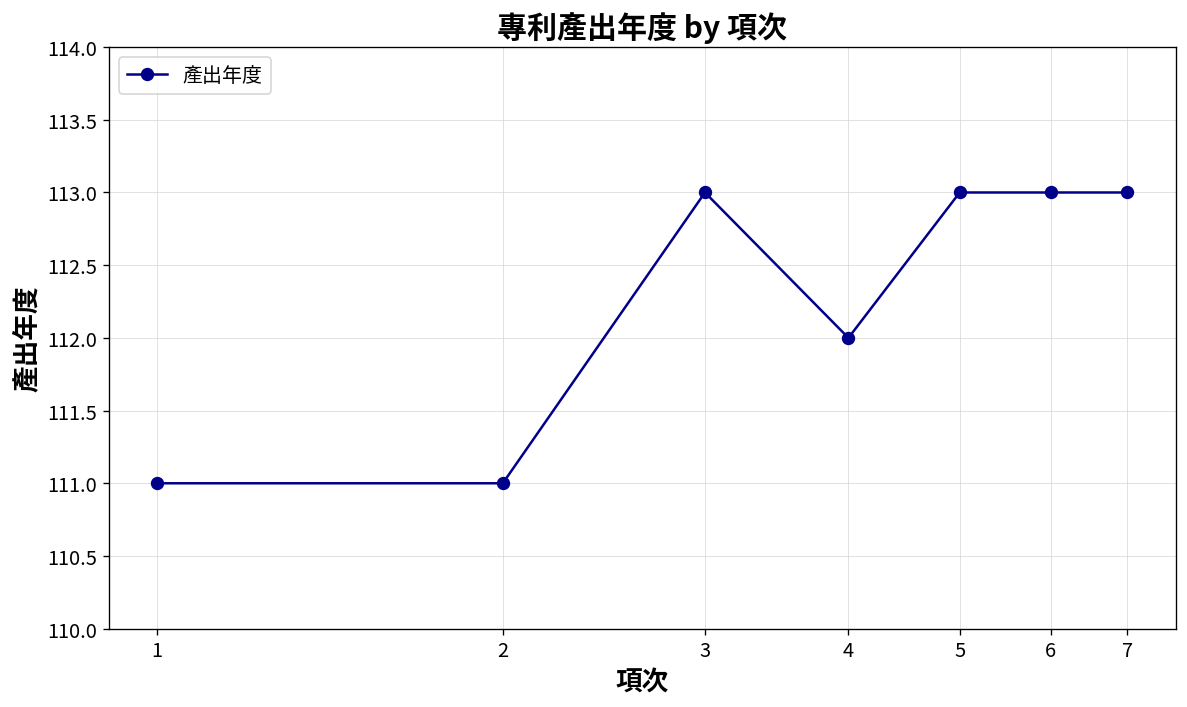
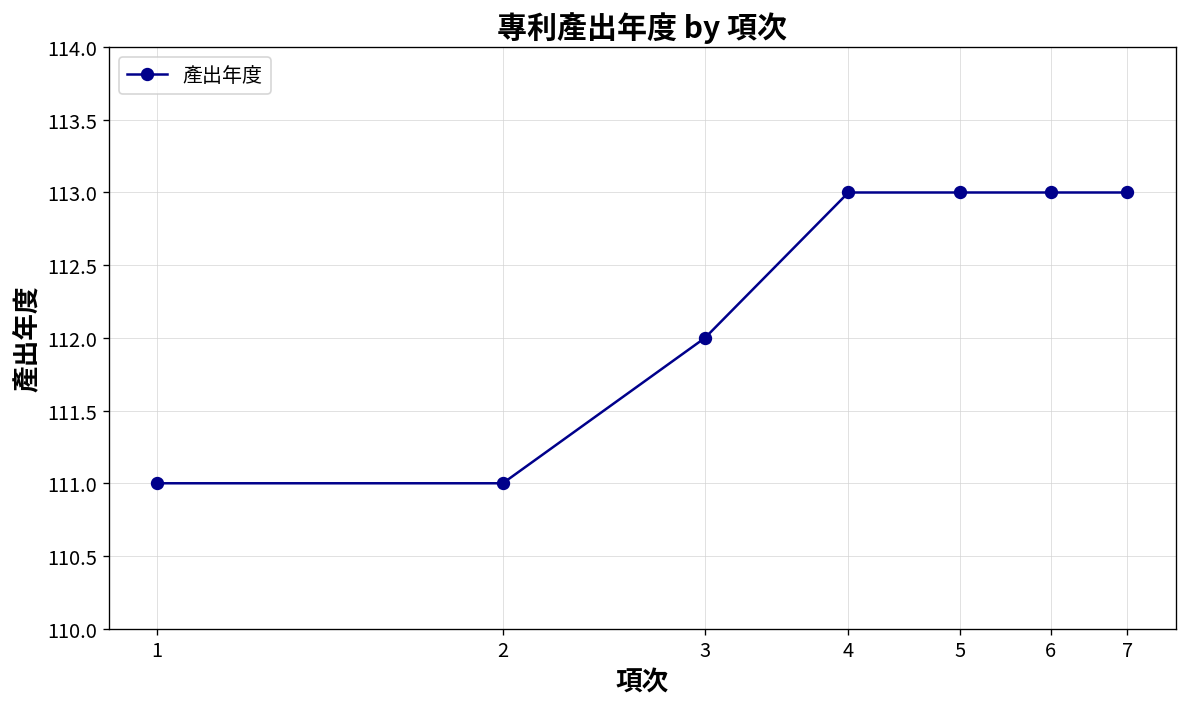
3: 113 -> 112
4: 112 -> 113
